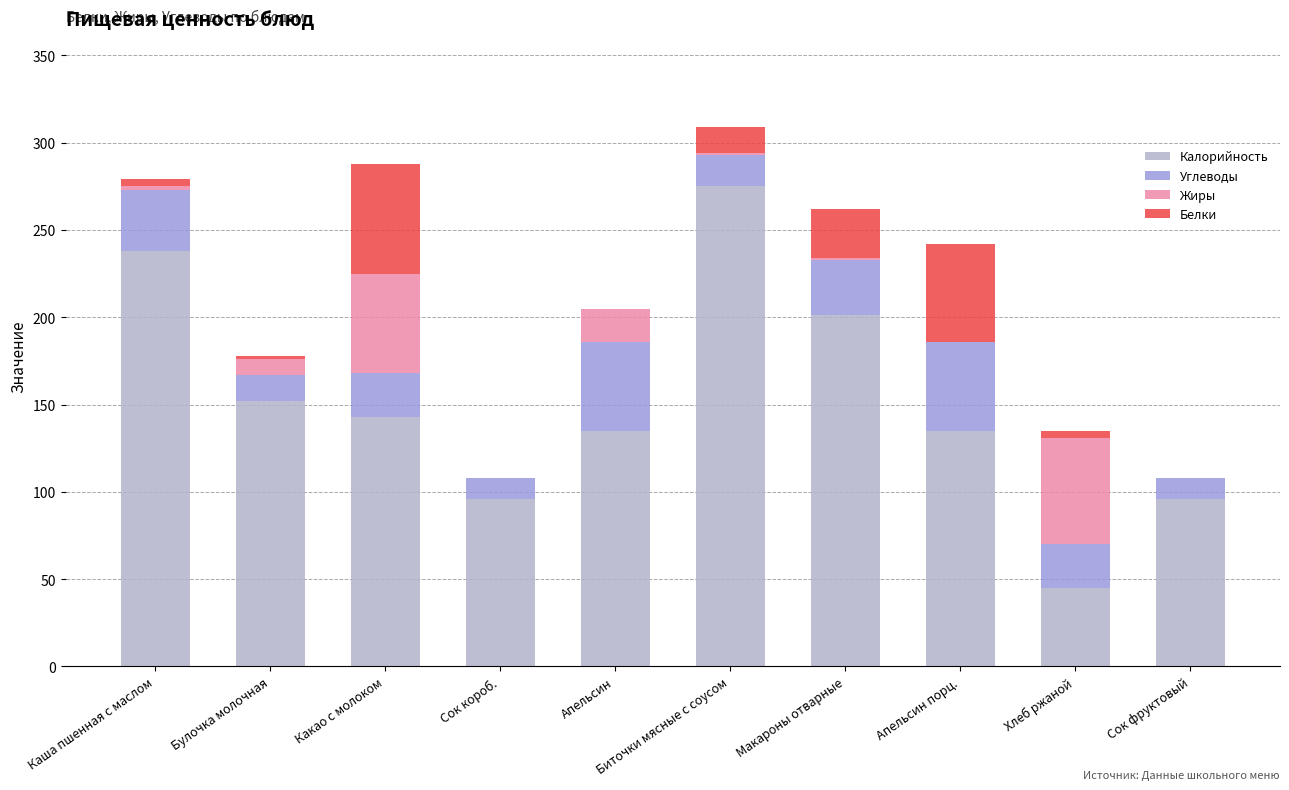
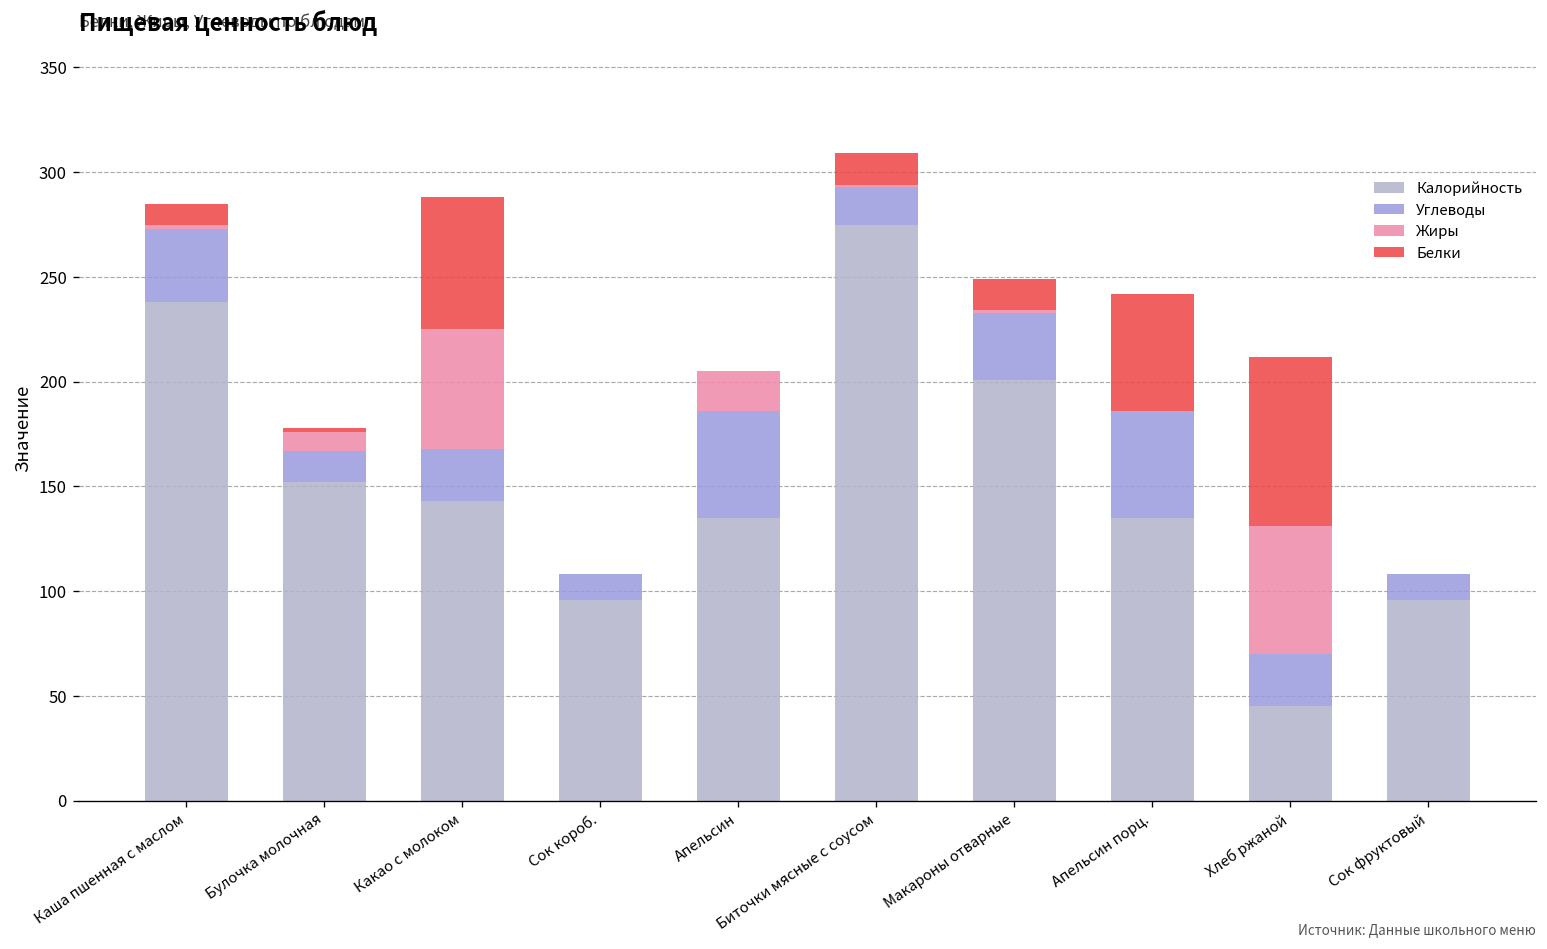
Белки, Каша пшенная с маслом: 4 -> 10
Белки, Макароны отварные: 28 -> 15
Белки, Хлеб ржаной: 4 -> 81
